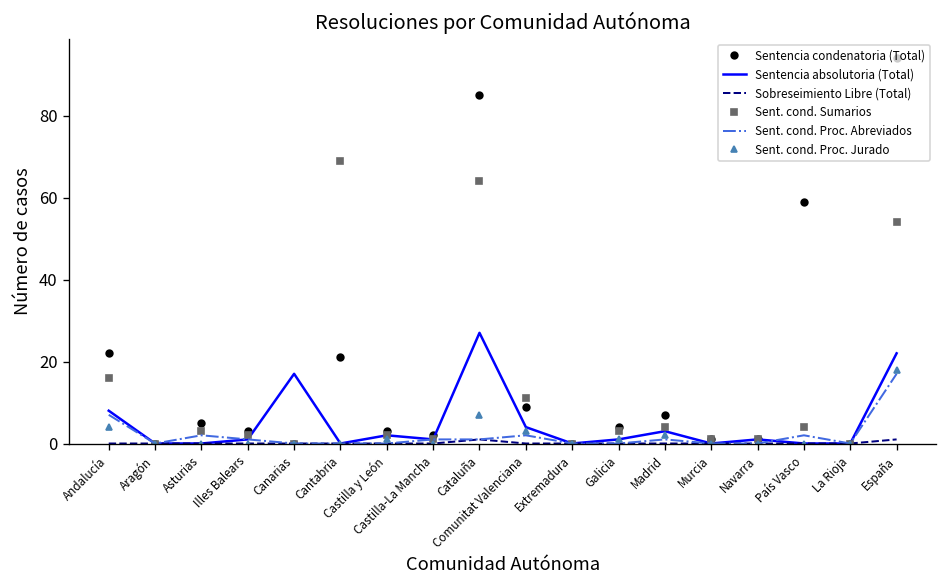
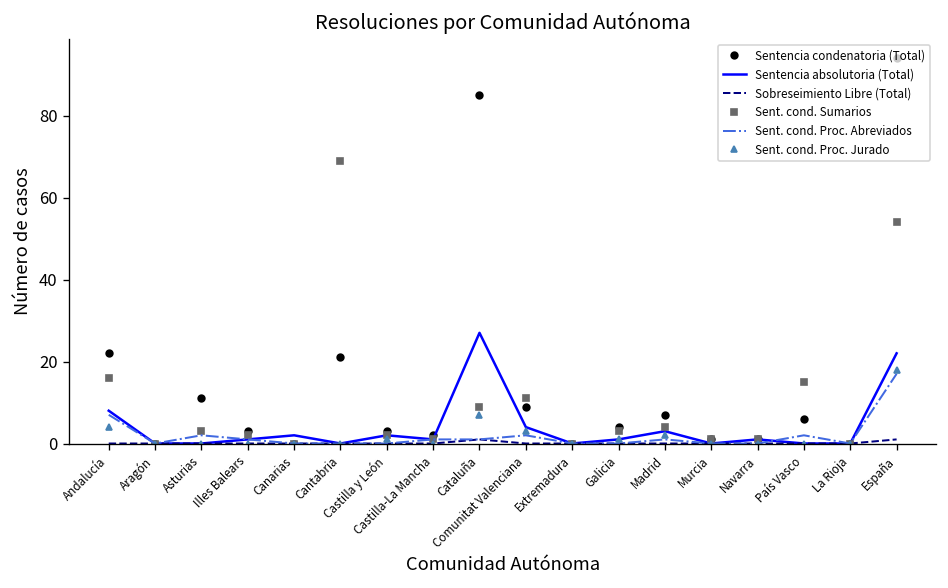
Sentencia condenatoria (Total), Asturias: 5 -> 11
Sentencia absolutoria (Total), Canarias: 17 -> 2
Sent. cond. Sumarios, Cataluña: 64 -> 9
Sentencia condenatoria (Total), País Vasco: 59 -> 6
Sent. cond. Sumarios, País Vasco: 4 -> 15
